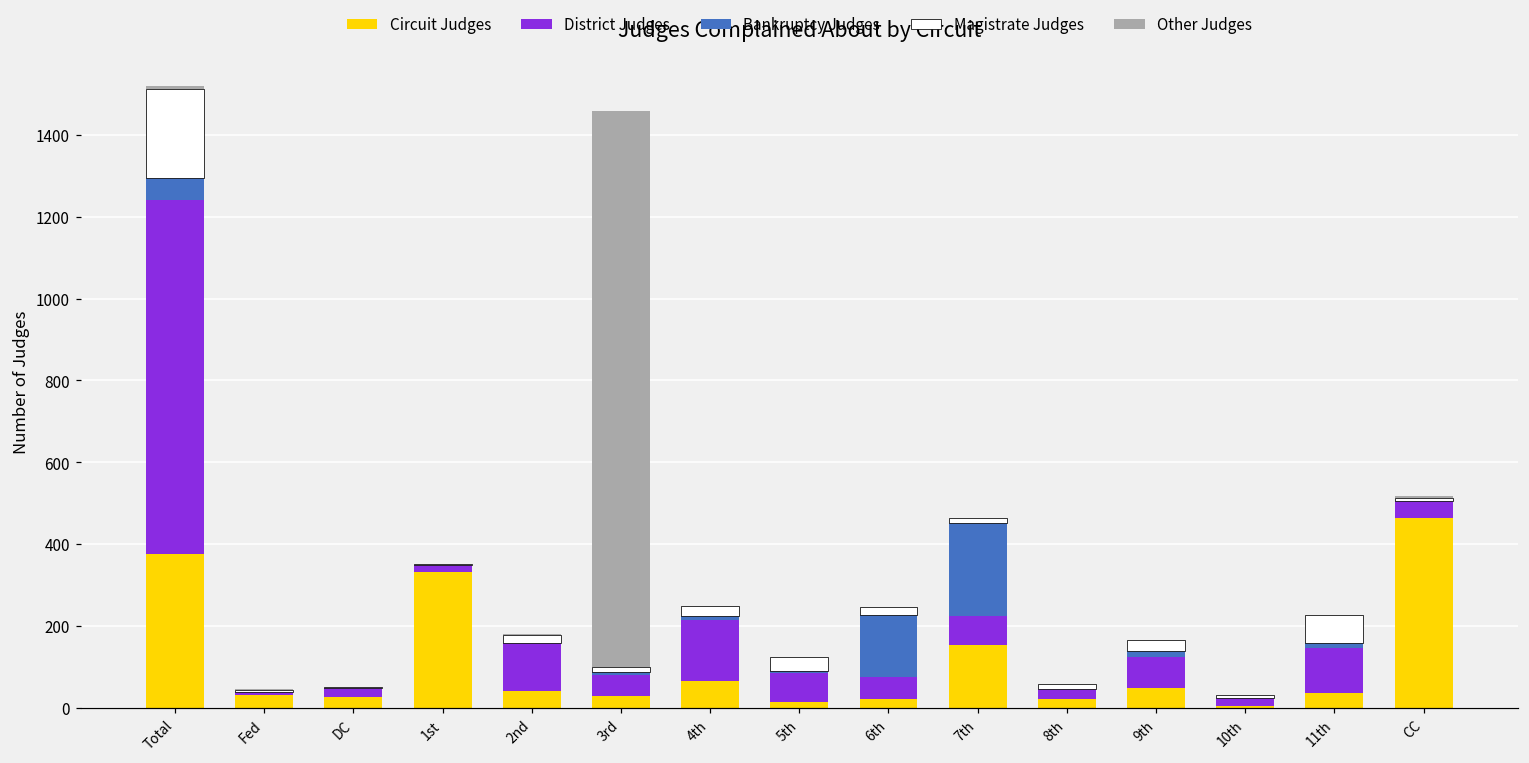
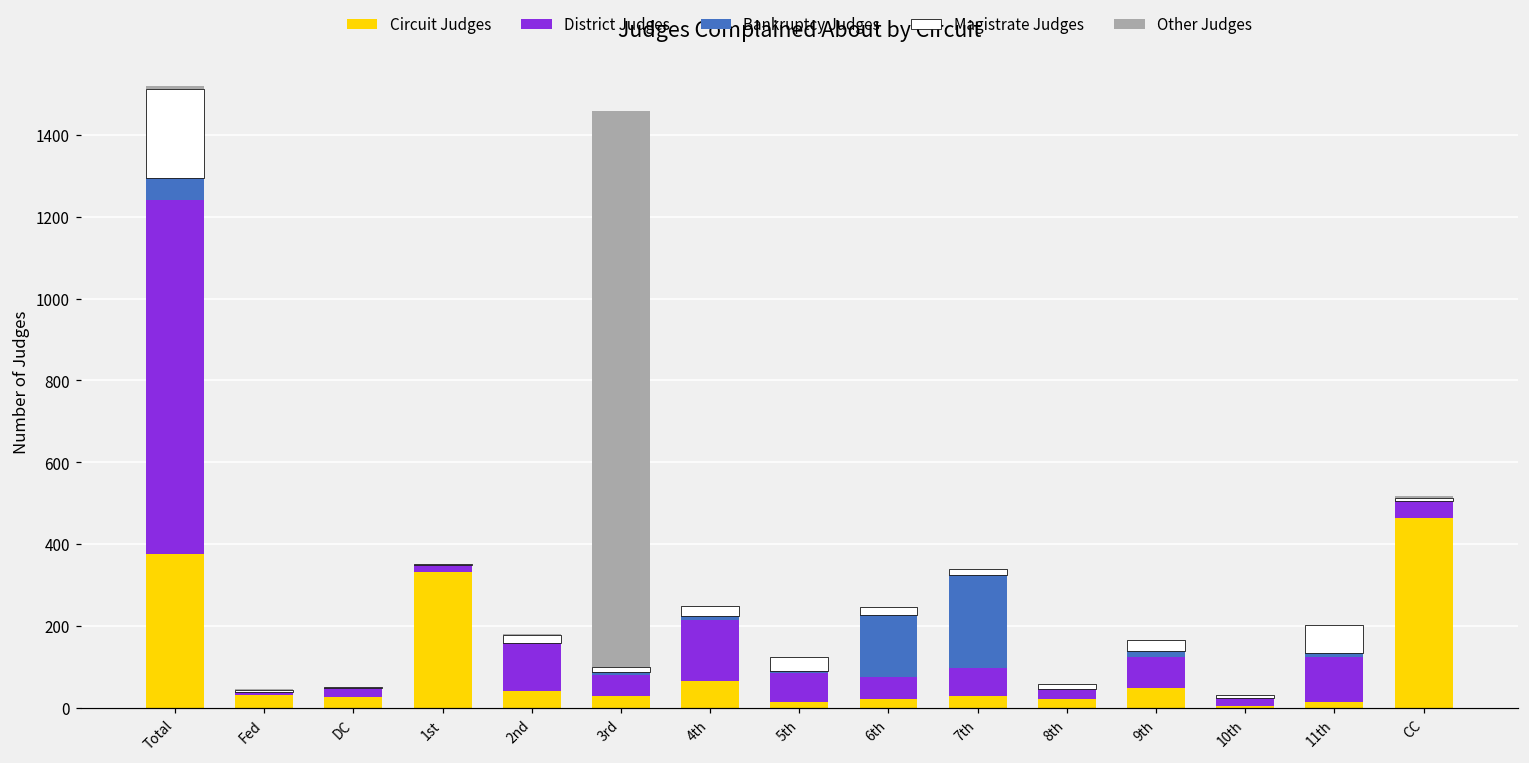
Circuit Judges, 7th: 150 -> 30
Circuit Judges, 11th: 40 -> 10
